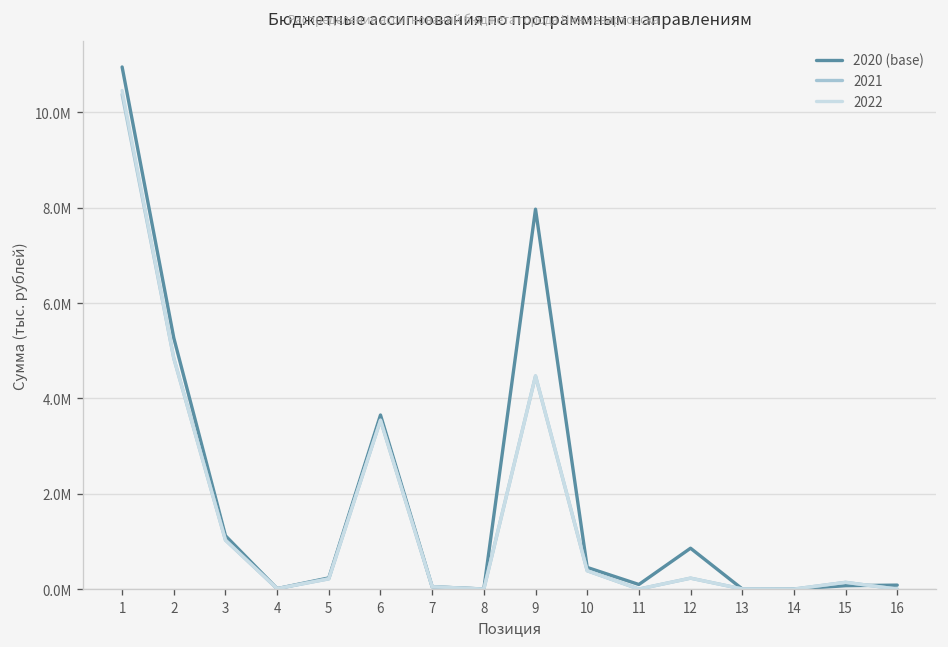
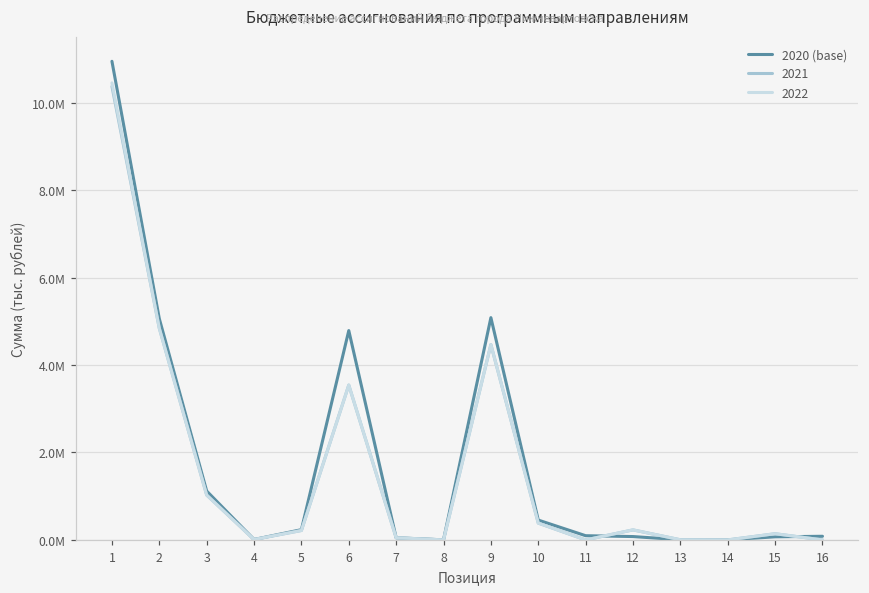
2020 (base), 2: 5300000 -> 5100000
2020 (base), 6: 3700000 -> 4800000
2020 (base), 9: 8000000 -> 5100000
2020 (base), 12: 900000 -> 100000
